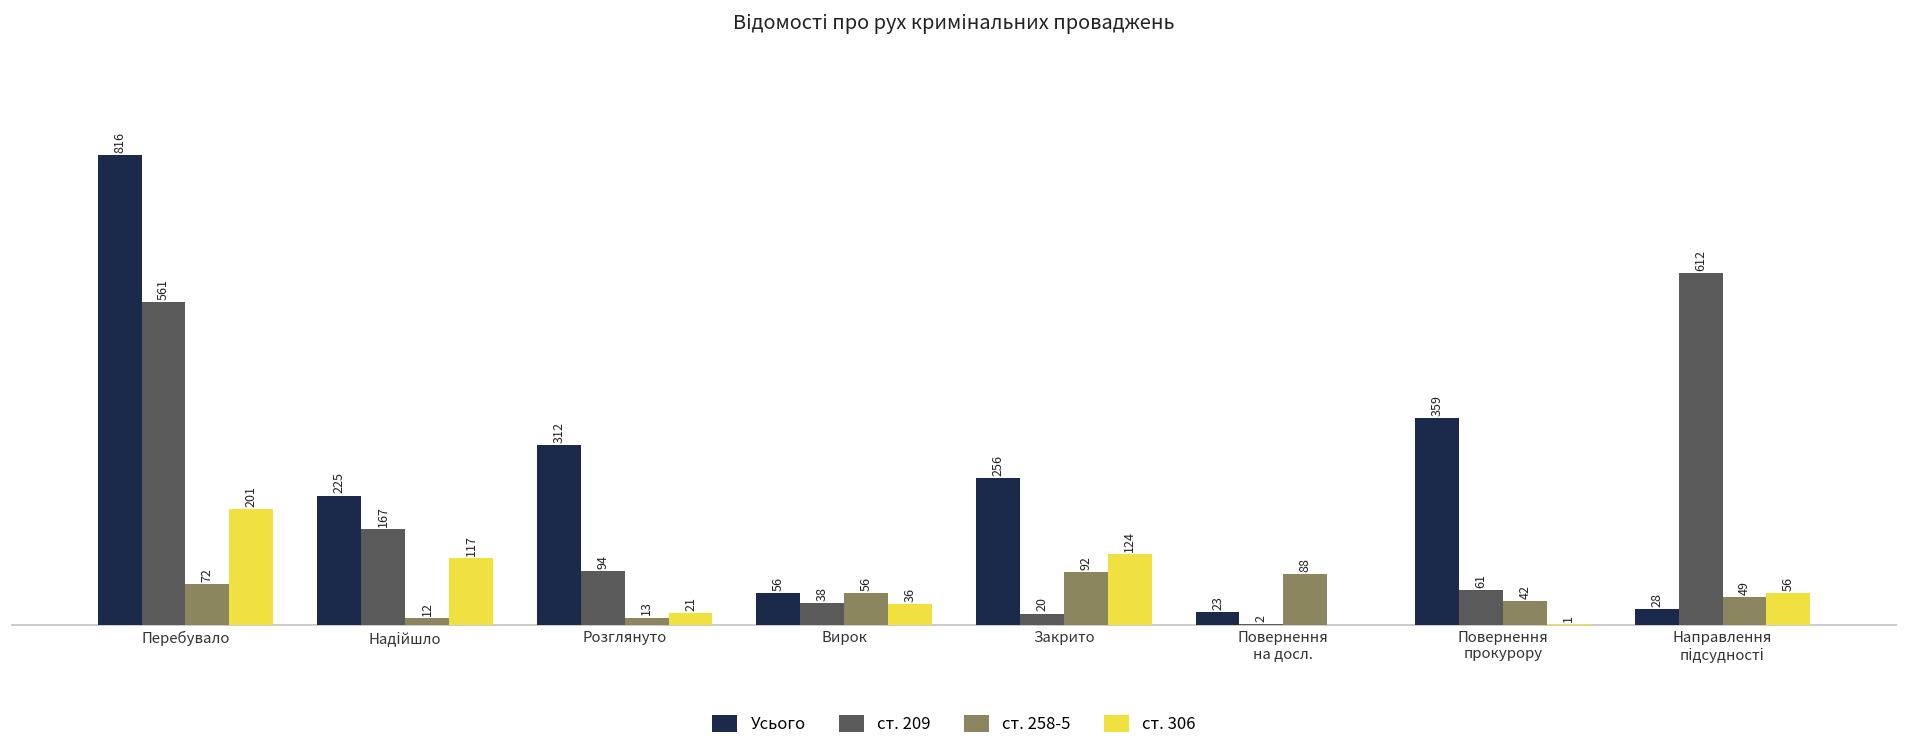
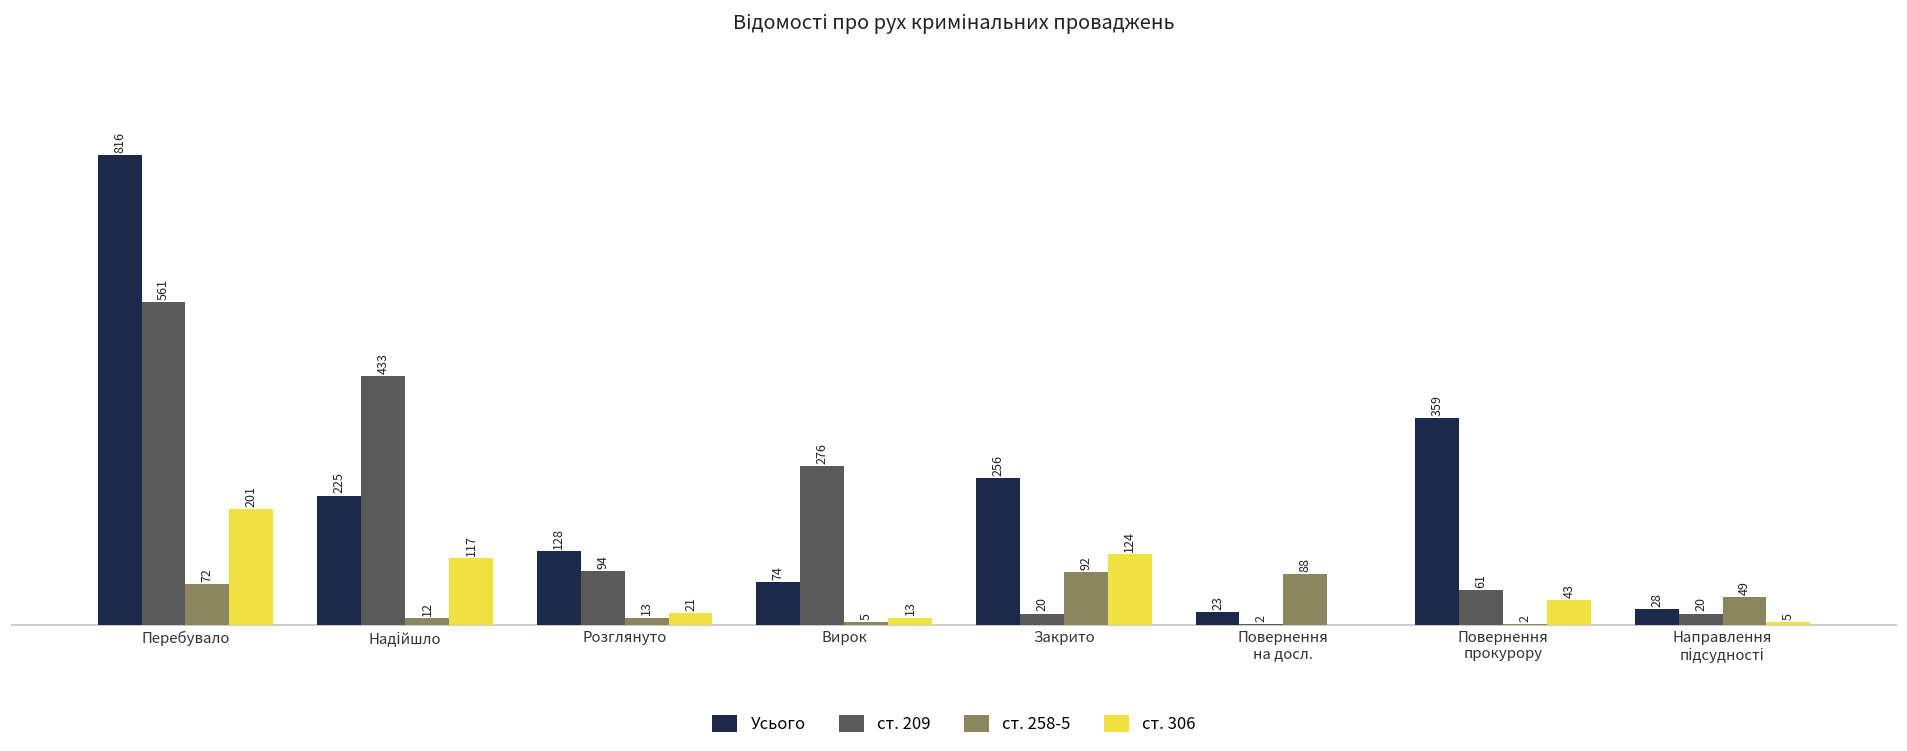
ст. 209, Надійшло: 167 -> 433
Усього, Розглянуто: 312 -> 128
Усього, Вирок: 56 -> 74
ст. 209, Вирок: 38 -> 276
ст. 258-5, Вирок: 56 -> 5
ст. 306, Вирок: 36 -> 13
ст. 258-5, Повернення прокурору: 42 -> 2
ст. 306, Повернення прокурору: 1 -> 43
ст. 209, Направлення підсудності: 612 -> 20
ст. 306, Направлення підсудності: 56 -> 5
